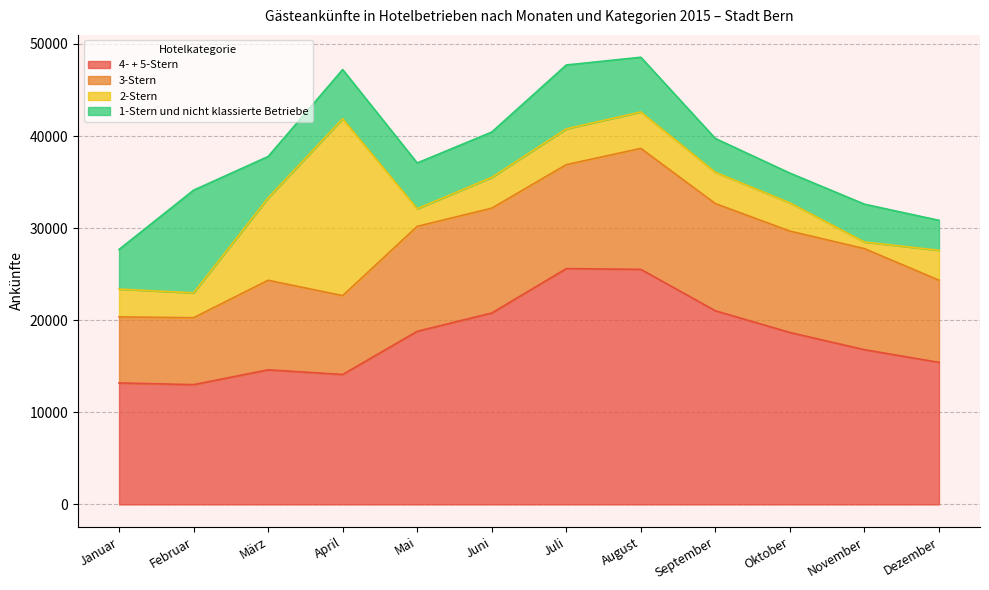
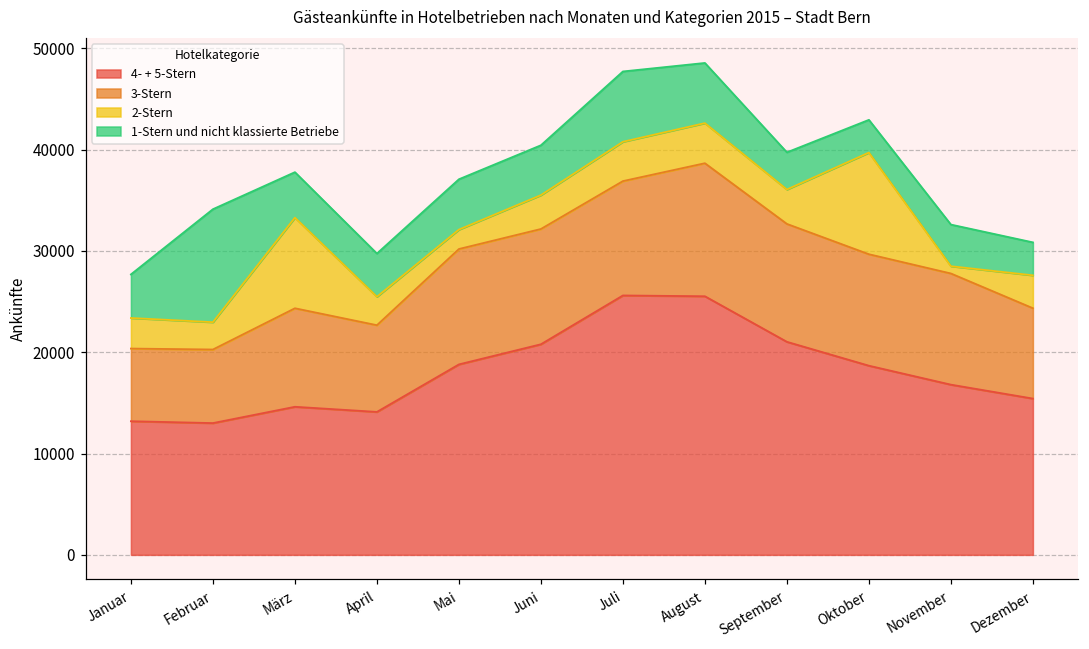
2-Stern, April: 19000 -> 3000
1-Stern und nicht klassierte Betriebe, April: 5000 -> 4000
2-Stern, Oktober: 3000 -> 10000
